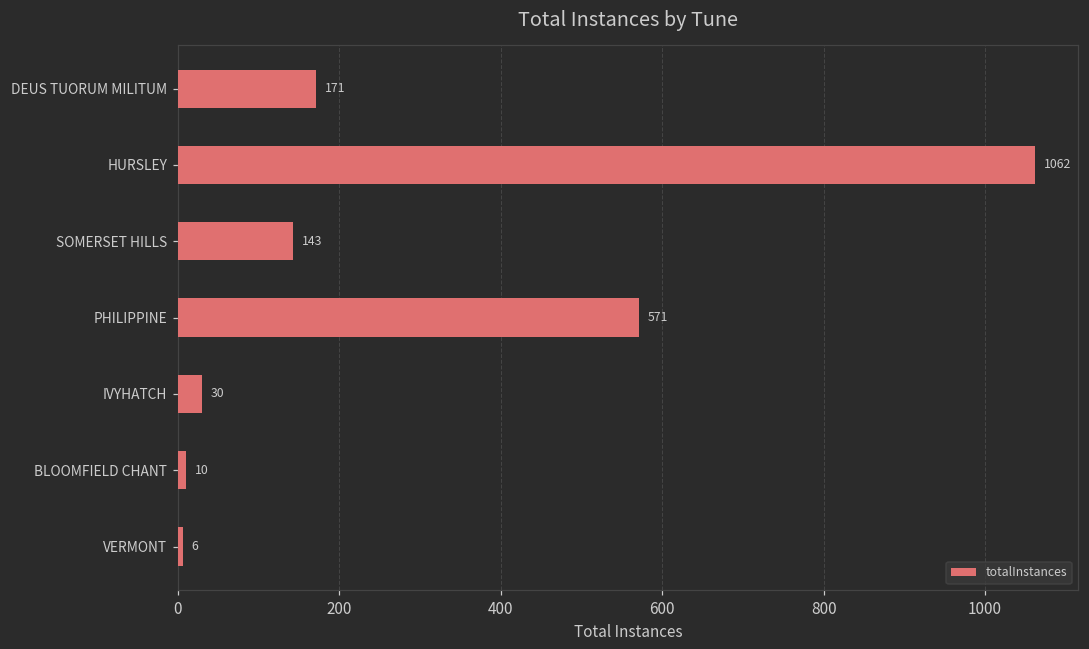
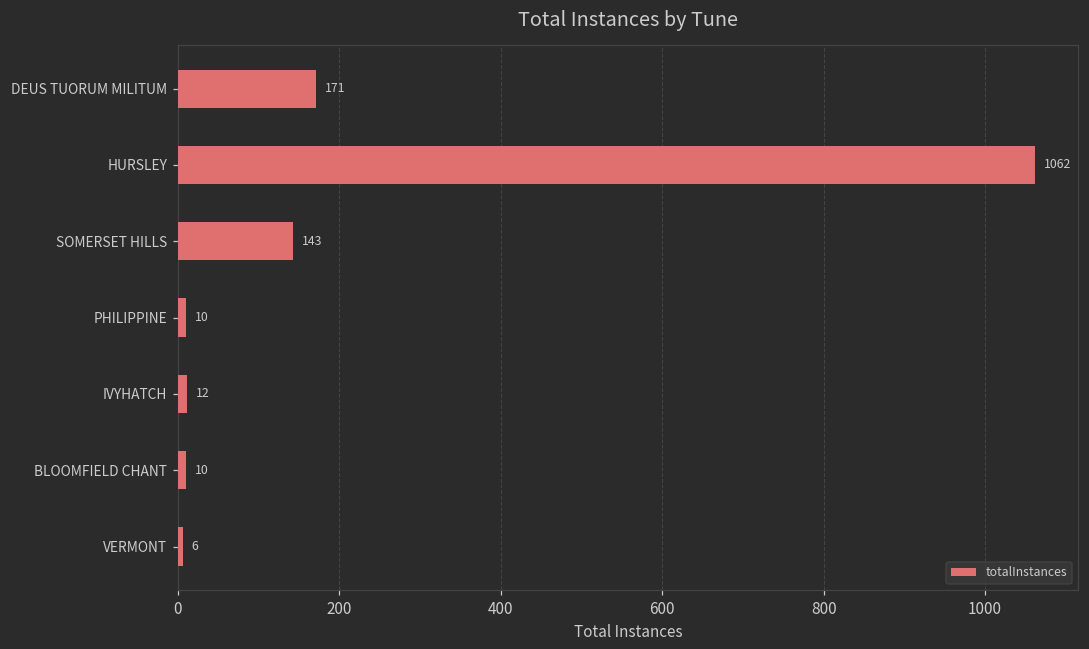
PHILIPPINE: 571 -> 10
IVYHATCH: 30 -> 12
